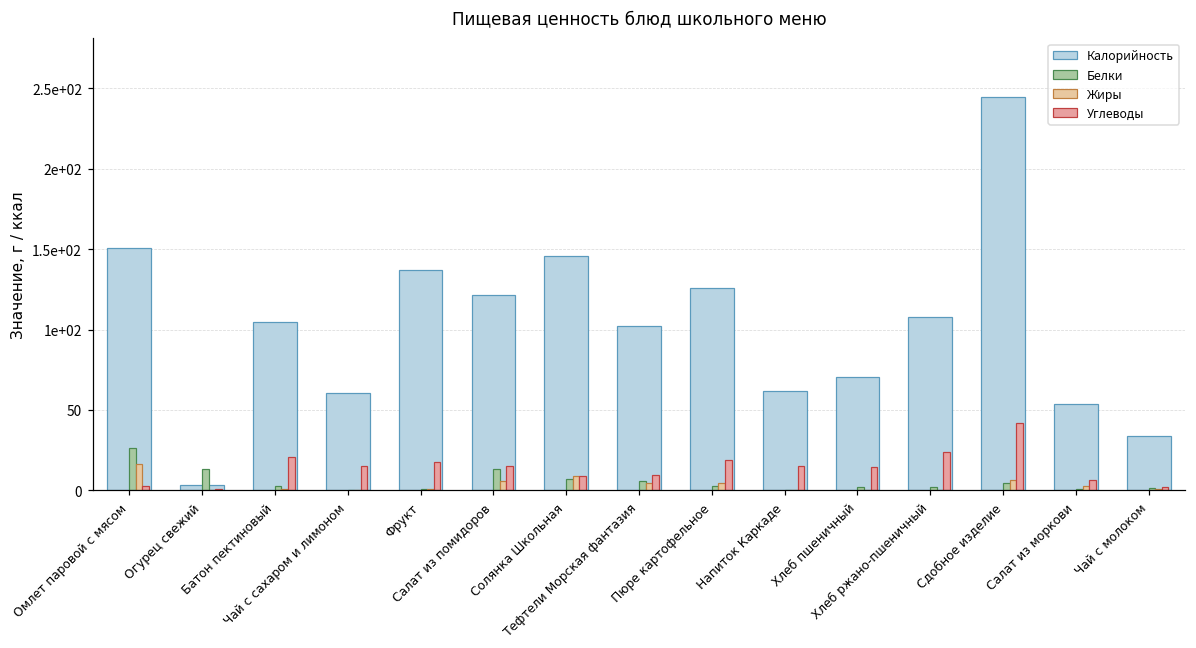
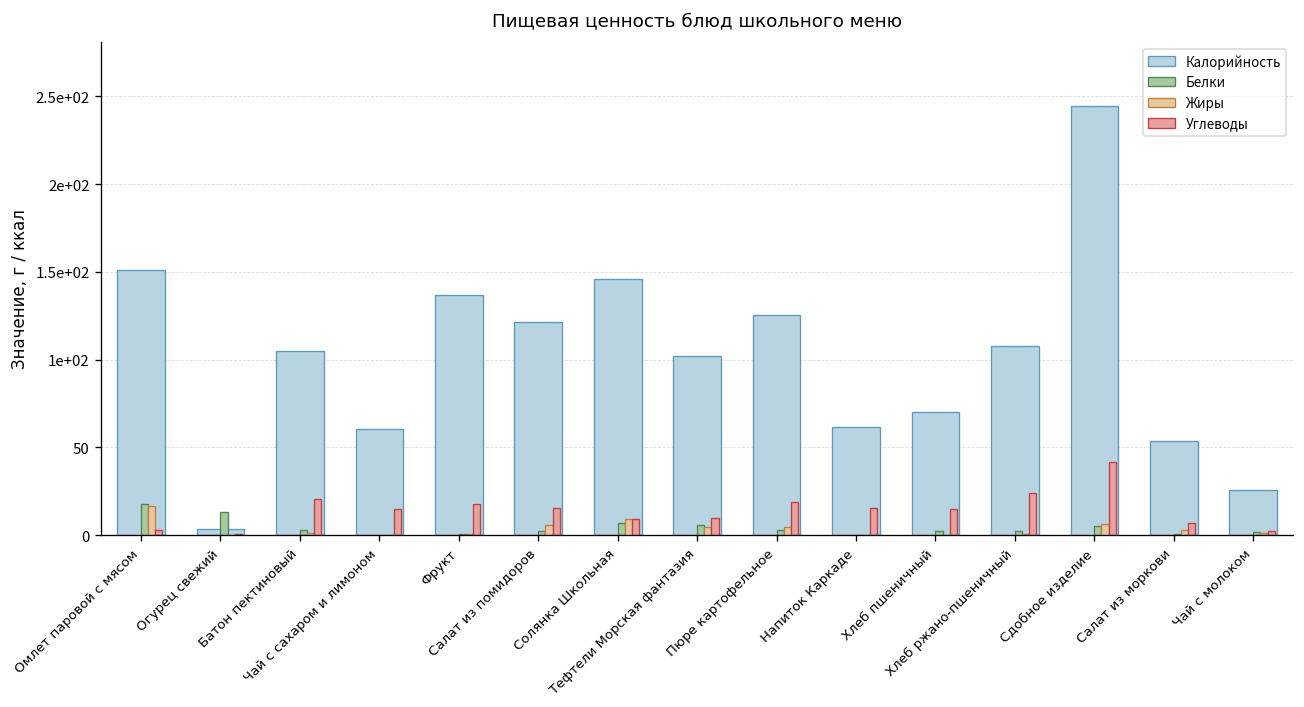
Белки, Омлет паровой с мясом: 26 -> 18
Белки, Салат из помидоров: 13 -> 3
Калорийность, Чай с молоком: 34 -> 26
